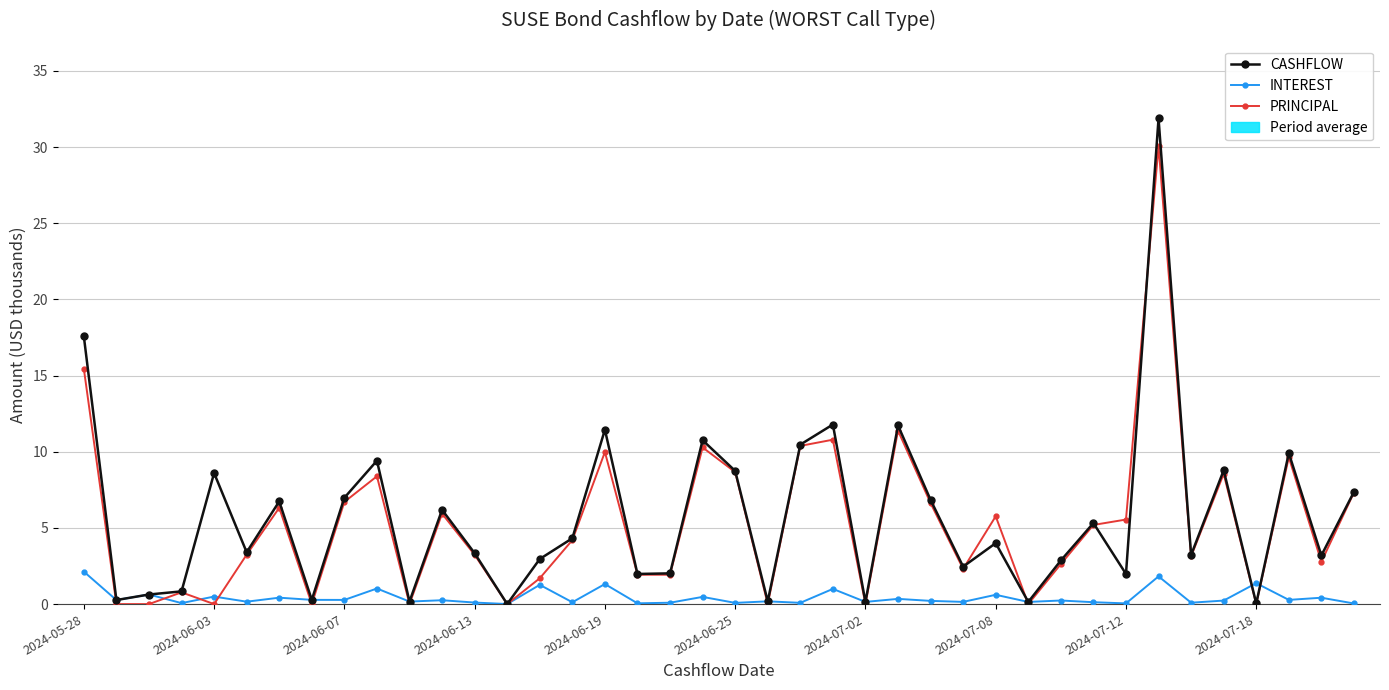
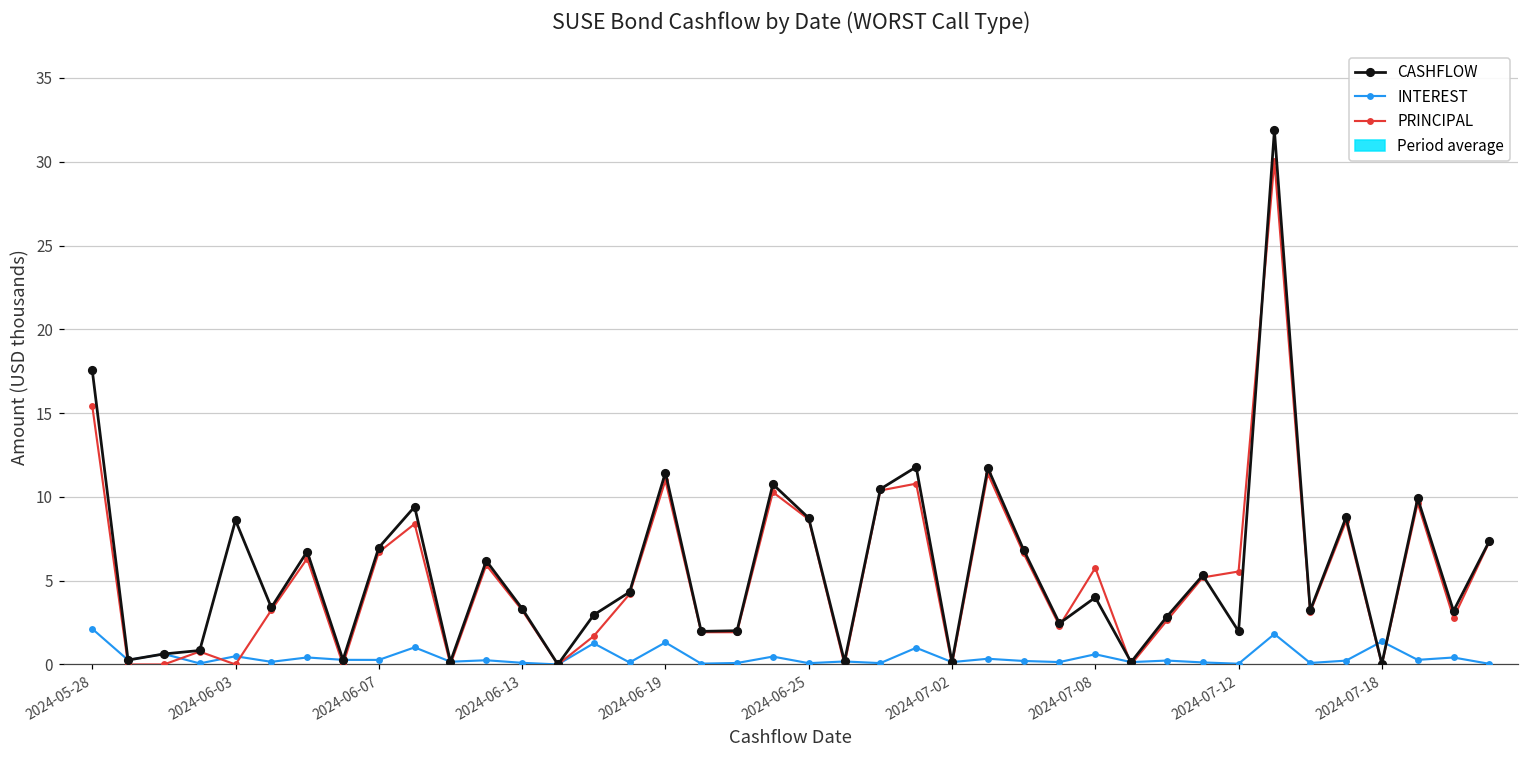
PRINCIPAL, 2024-06-19: 10.0 -> 11.0
